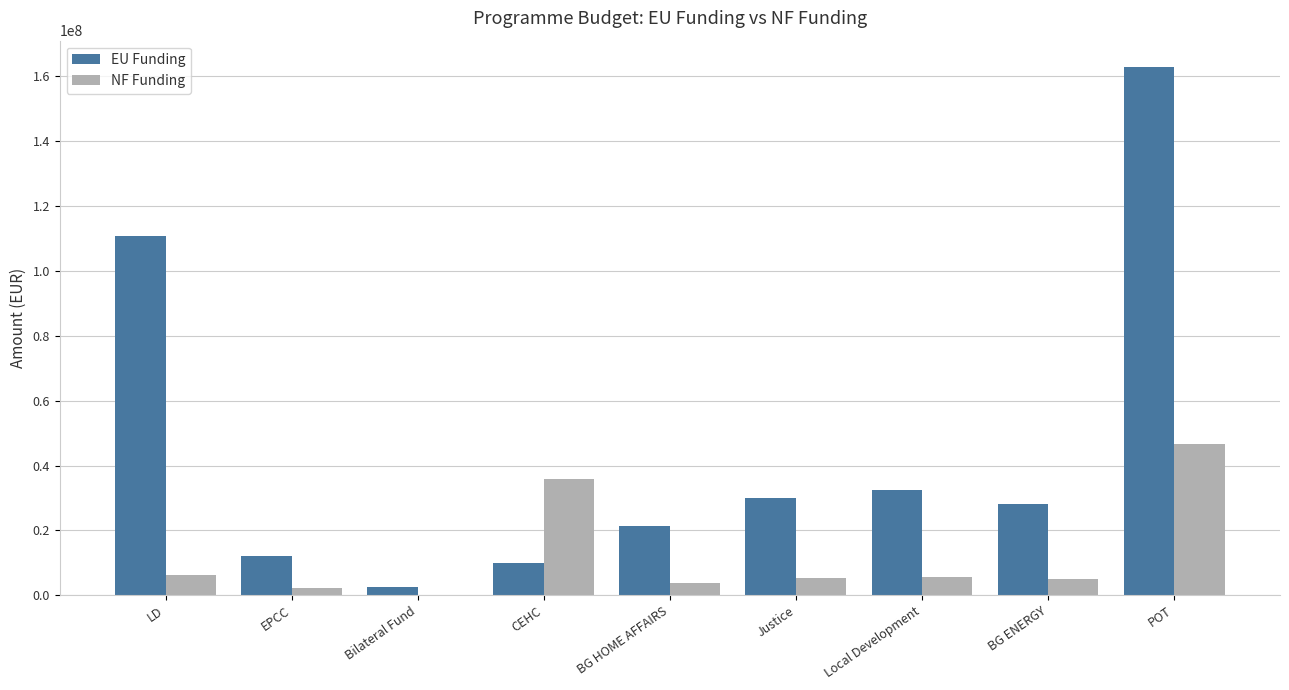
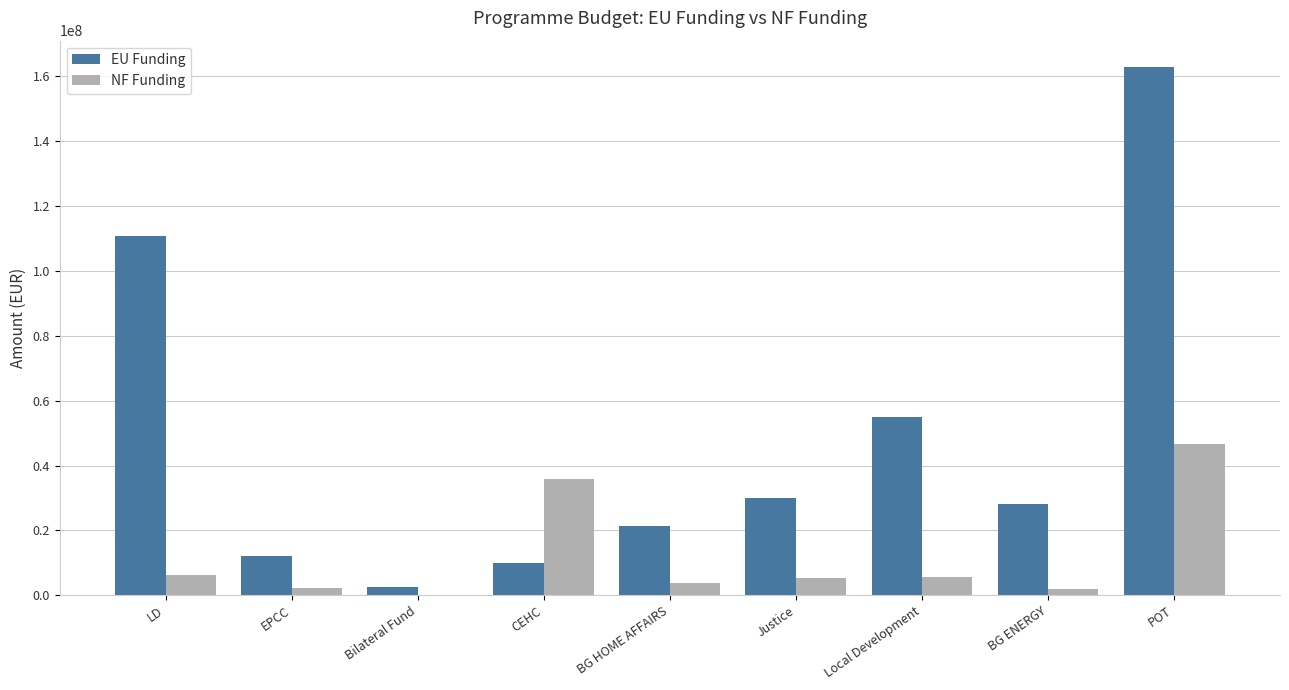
EU Funding, Local Development: 33000000 -> 55000000
NF Funding, BG ENERGY: 5000000 -> 2000000
